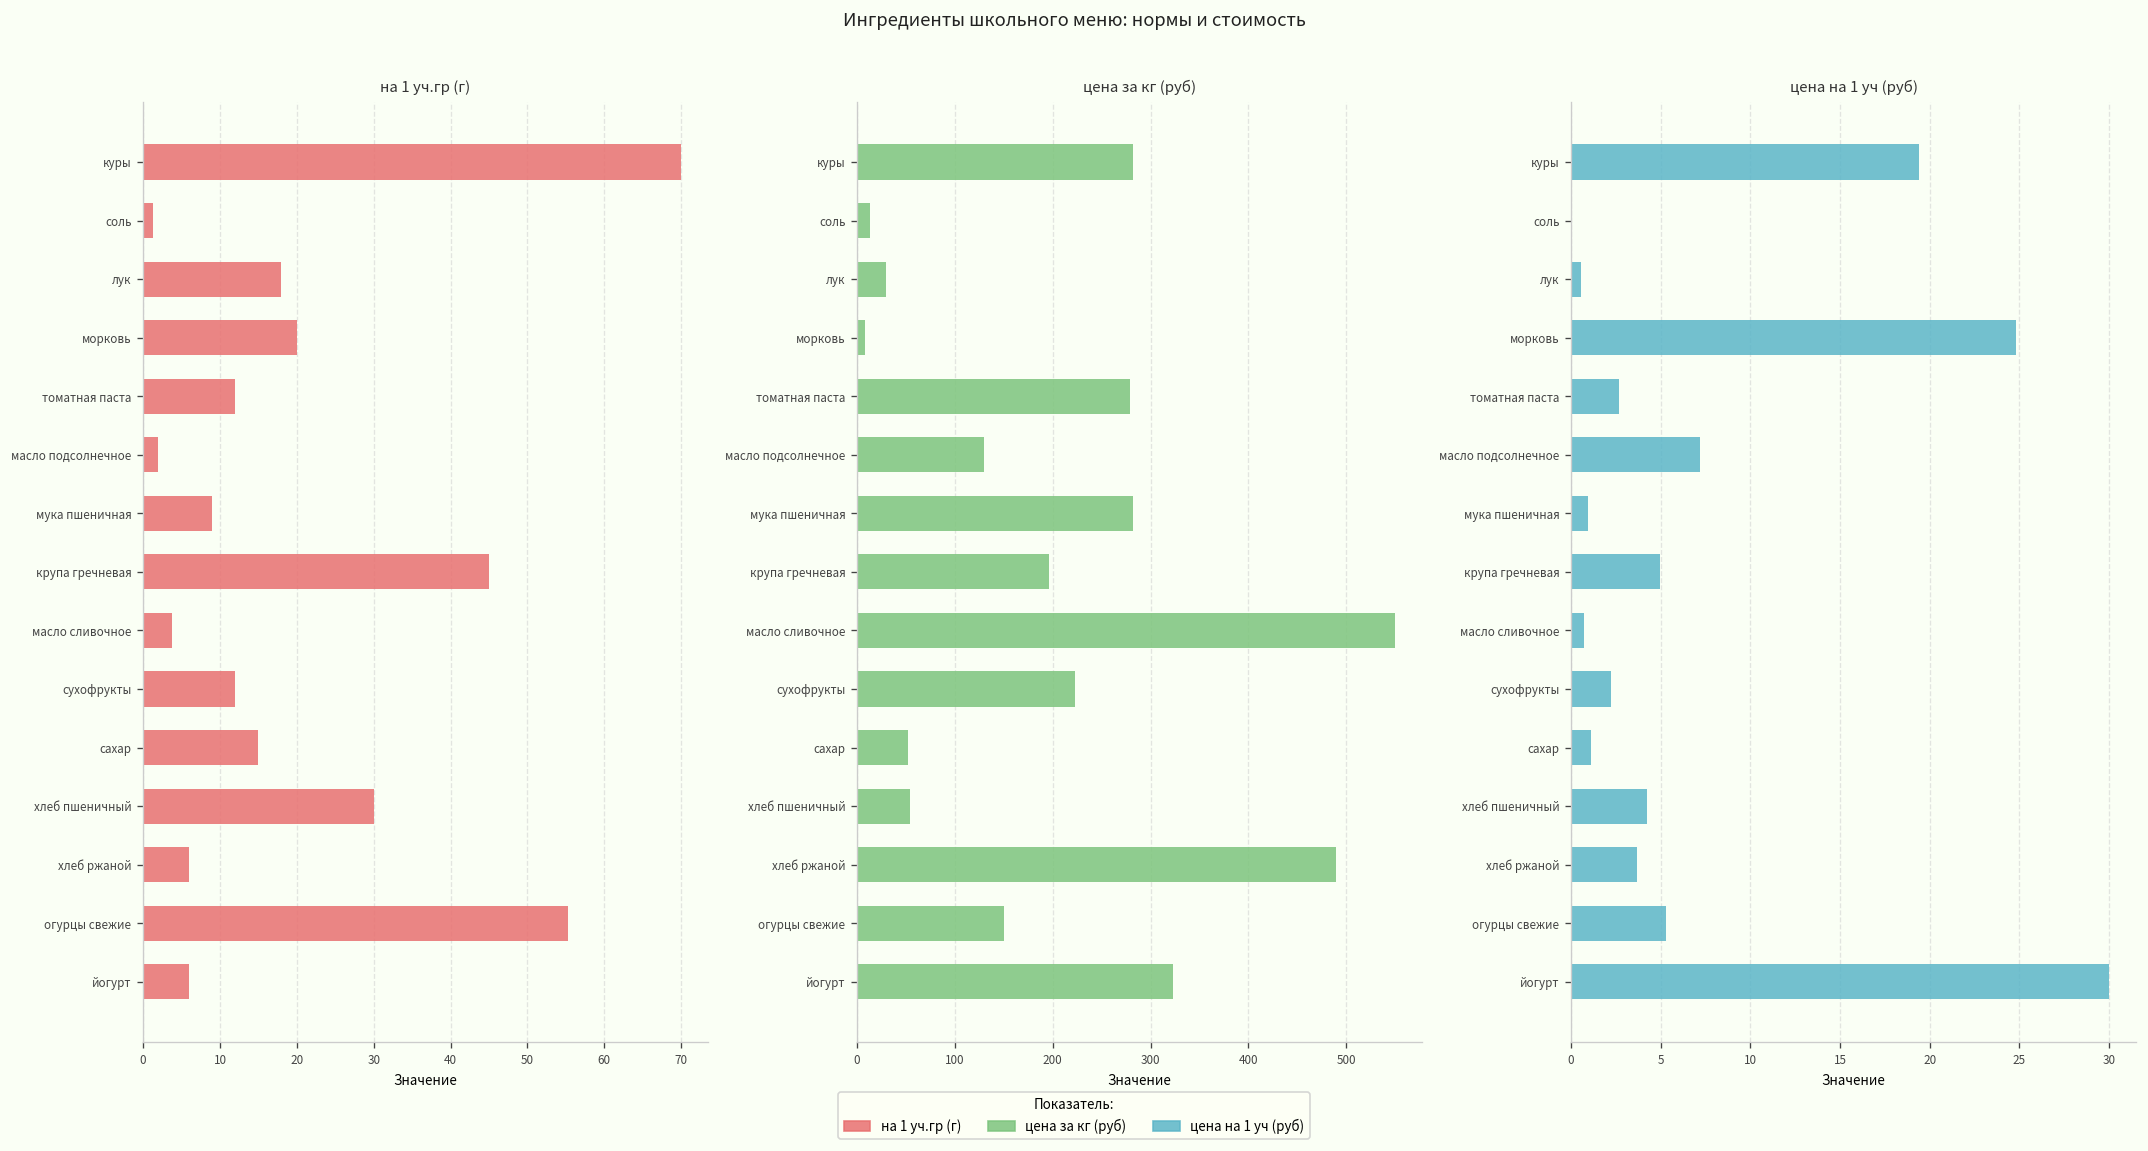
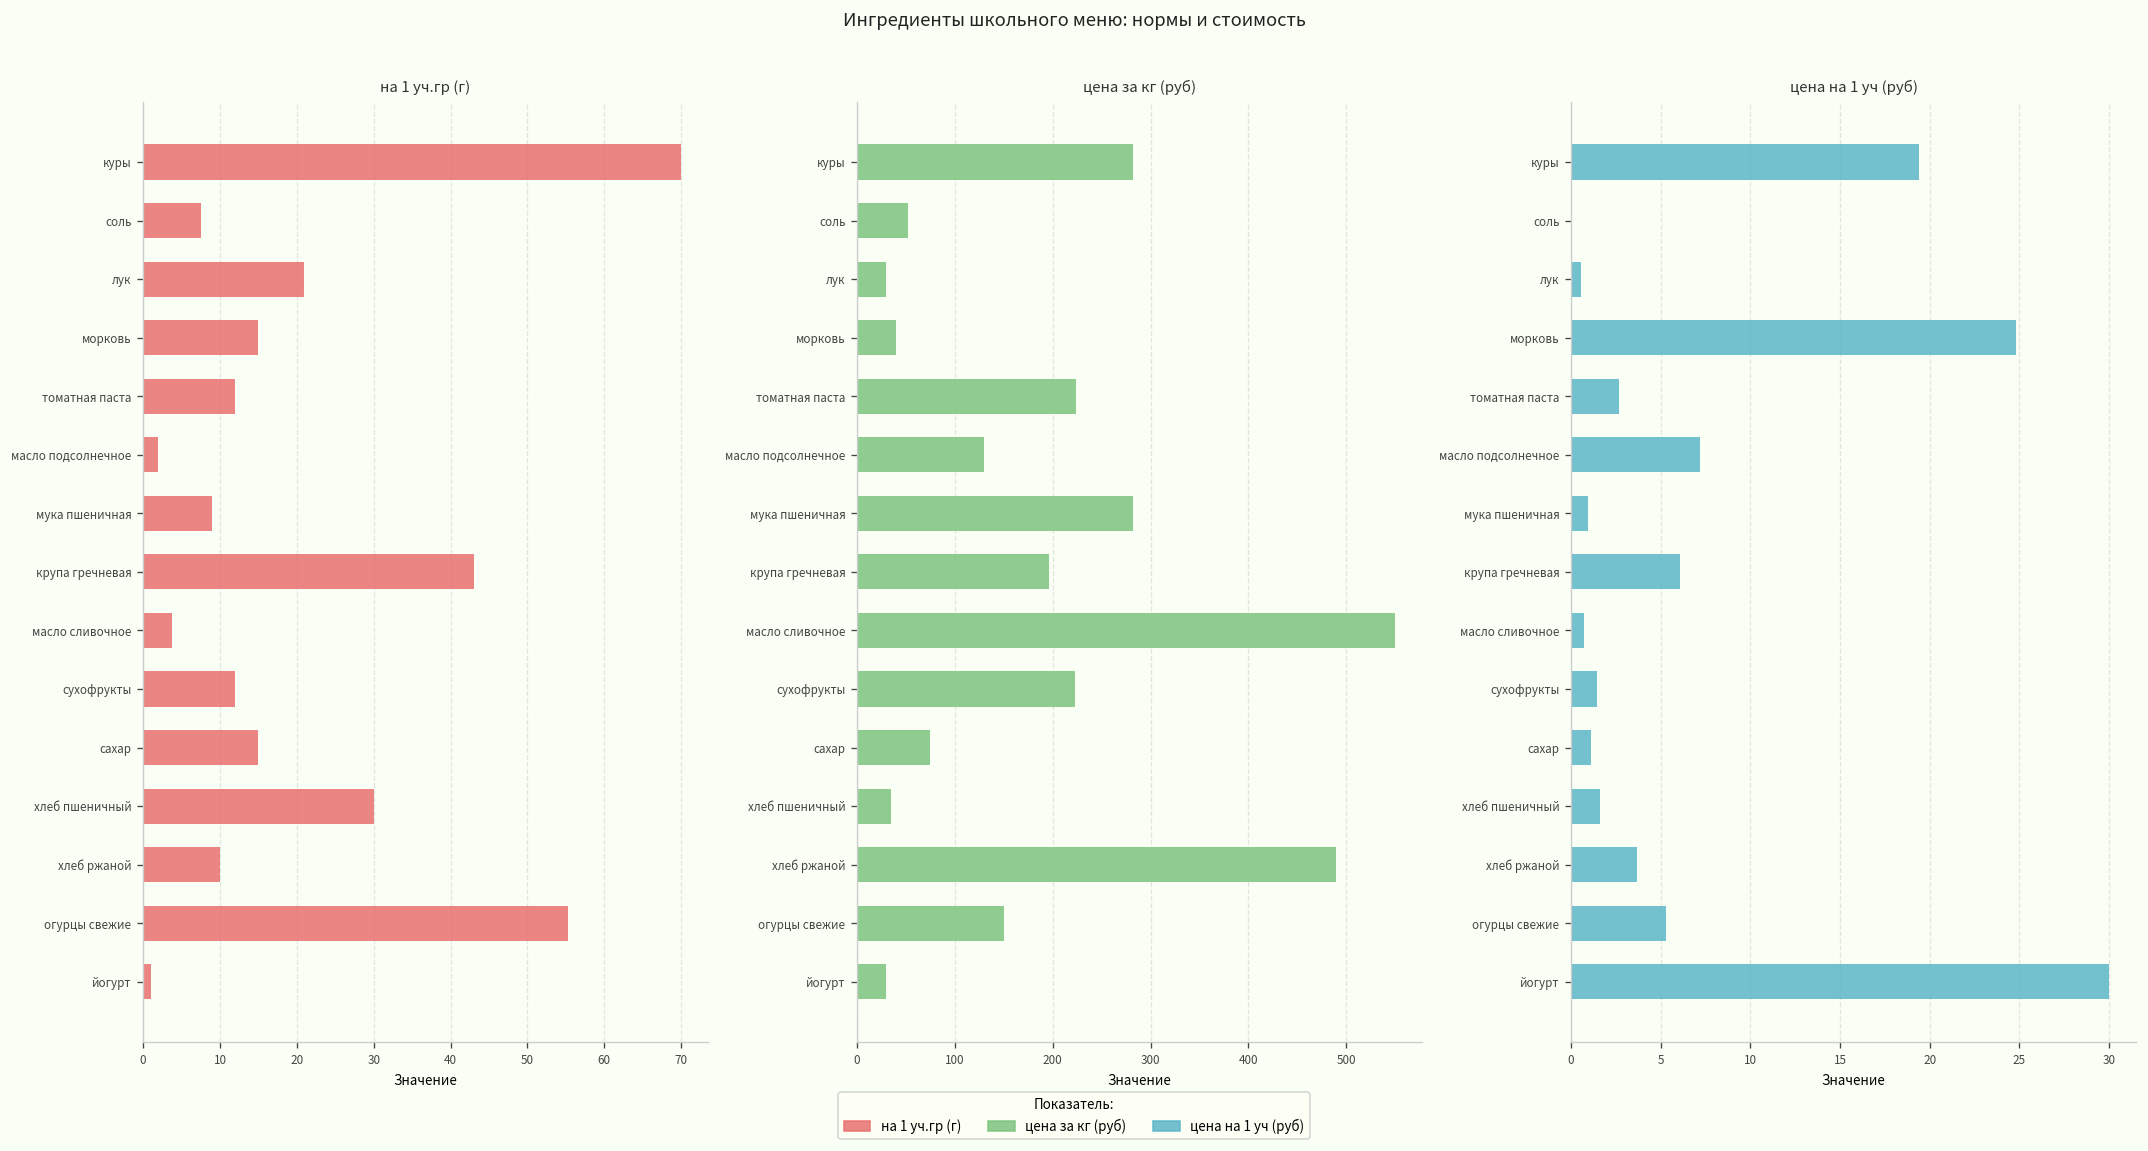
на 1 уч.гр (г), соль: 1 -> 8
на 1 уч.гр (г), лук: 18 -> 21
на 1 уч.гр (г), морковь: 20 -> 15
на 1 уч.гр (г), крупа гречневая: 45 -> 43
на 1 уч.гр (г), хлеб ржаной: 6 -> 10
на 1 уч.гр (г), йогурт: 6 -> 1
цена за кг (руб), соль: 10 -> 50
цена за кг (руб), морковь: 10 -> 40
цена за кг (руб), томатная паста: 280 -> 220
цена за кг (руб), сахар: 50 -> 80
цена за кг (руб), хлеб пшеничный: 50 -> 40
цена за кг (руб), йогурт: 320 -> 30
цена на 1 уч (руб), крупа гречневая: 5.0 -> 6.1
цена на 1 уч (руб), сухофрукты: 2.2 -> 1.5
цена на 1 уч (руб), хлеб пшеничный: 4.2 -> 1.6
